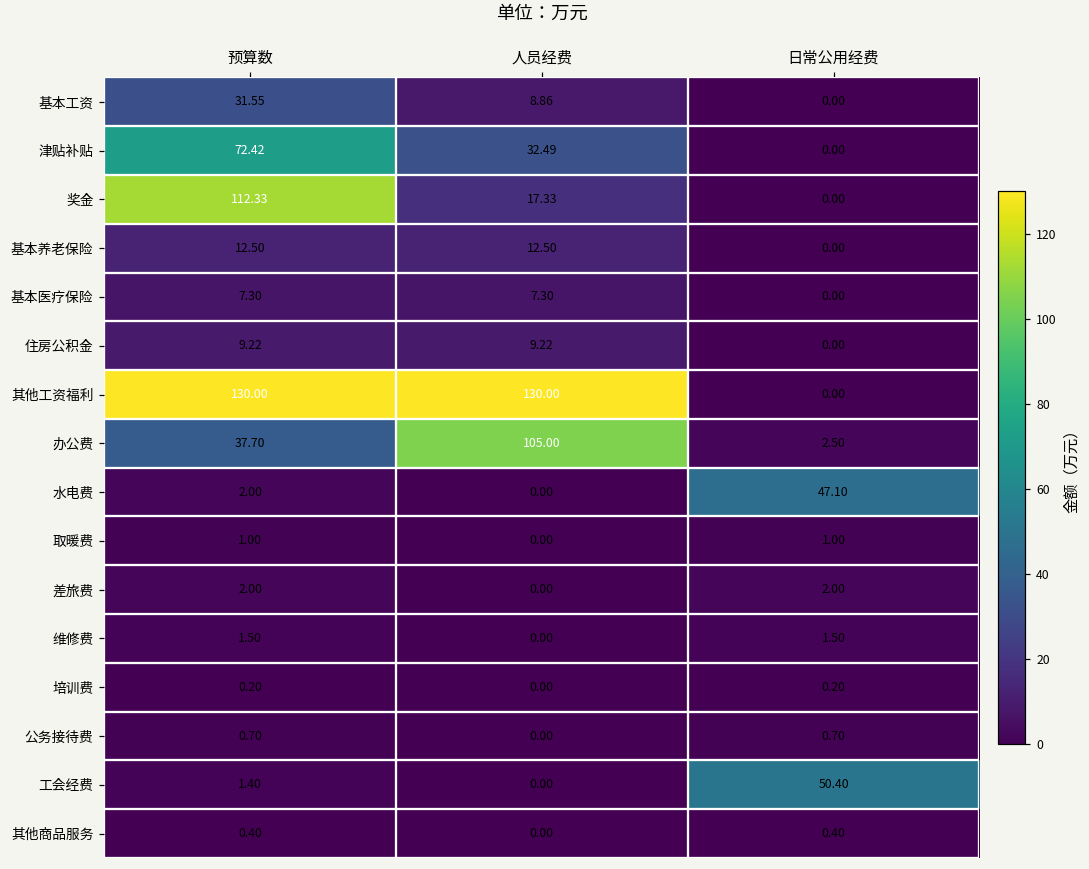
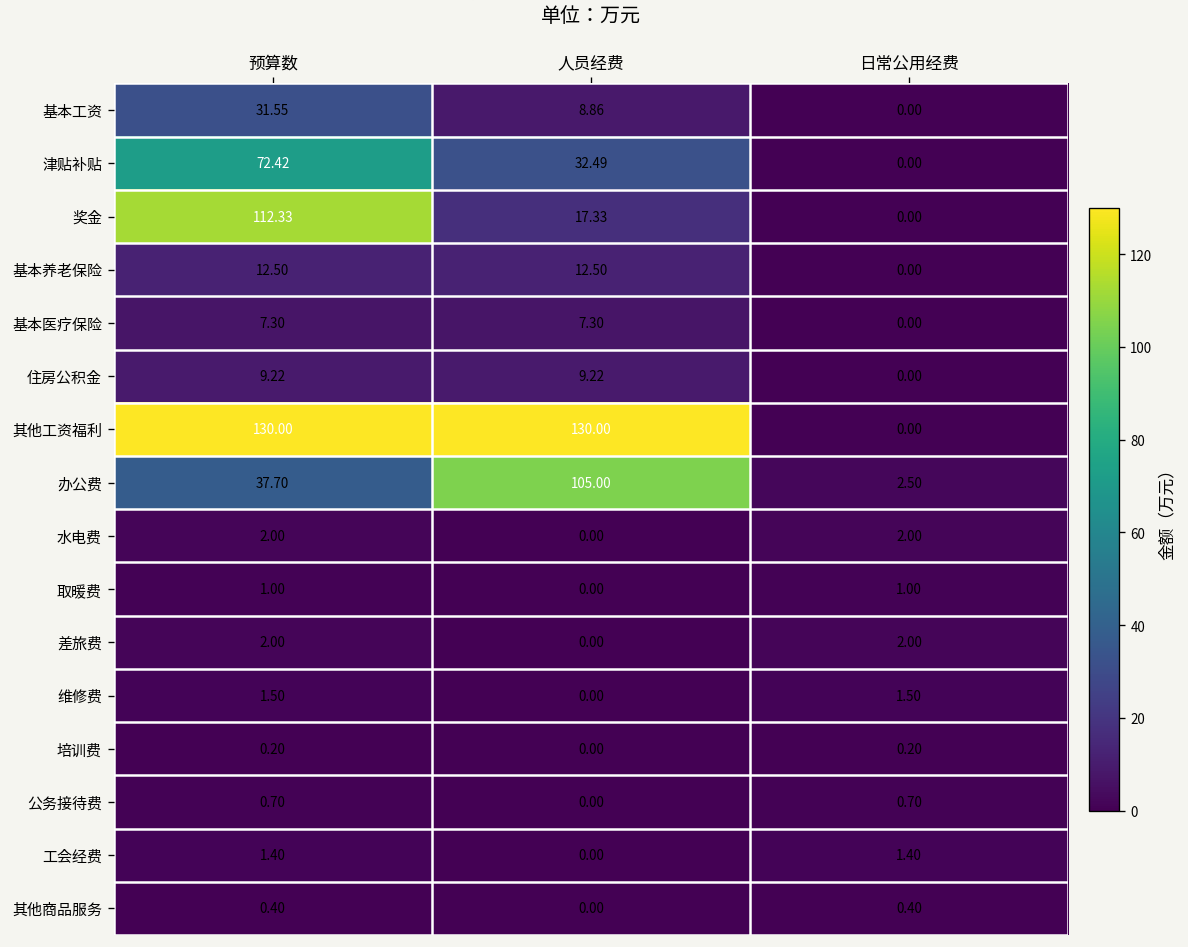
水电费, 日常公用经费: 47.10 -> 2.00
工会经费, 日常公用经费: 50.40 -> 1.40
